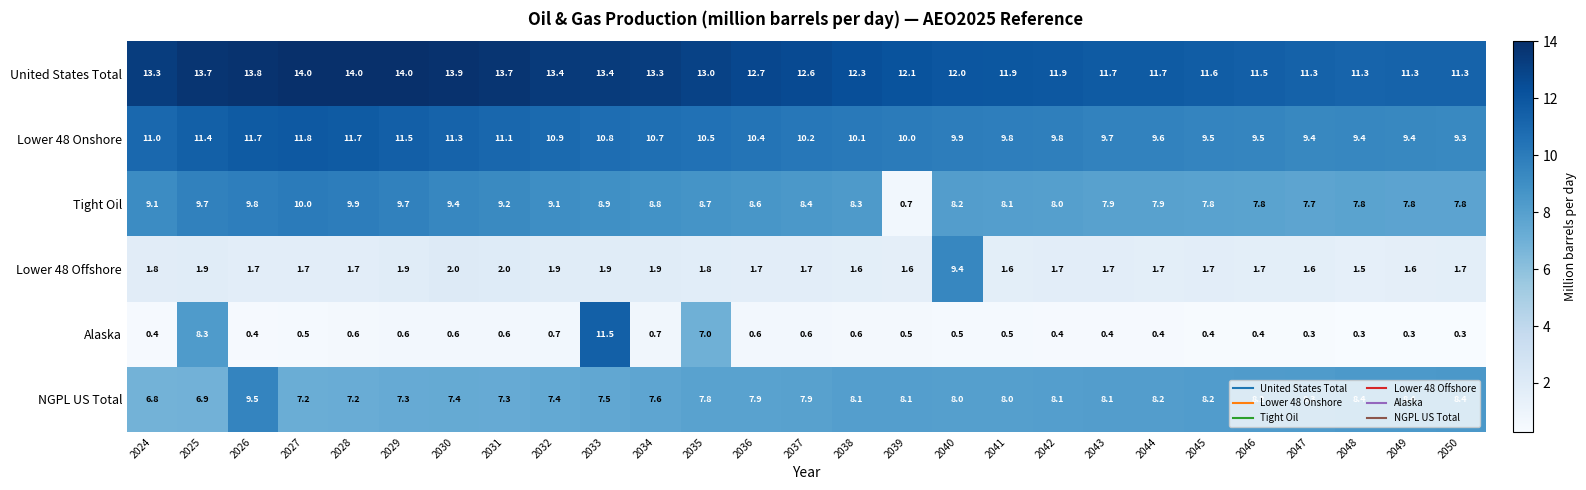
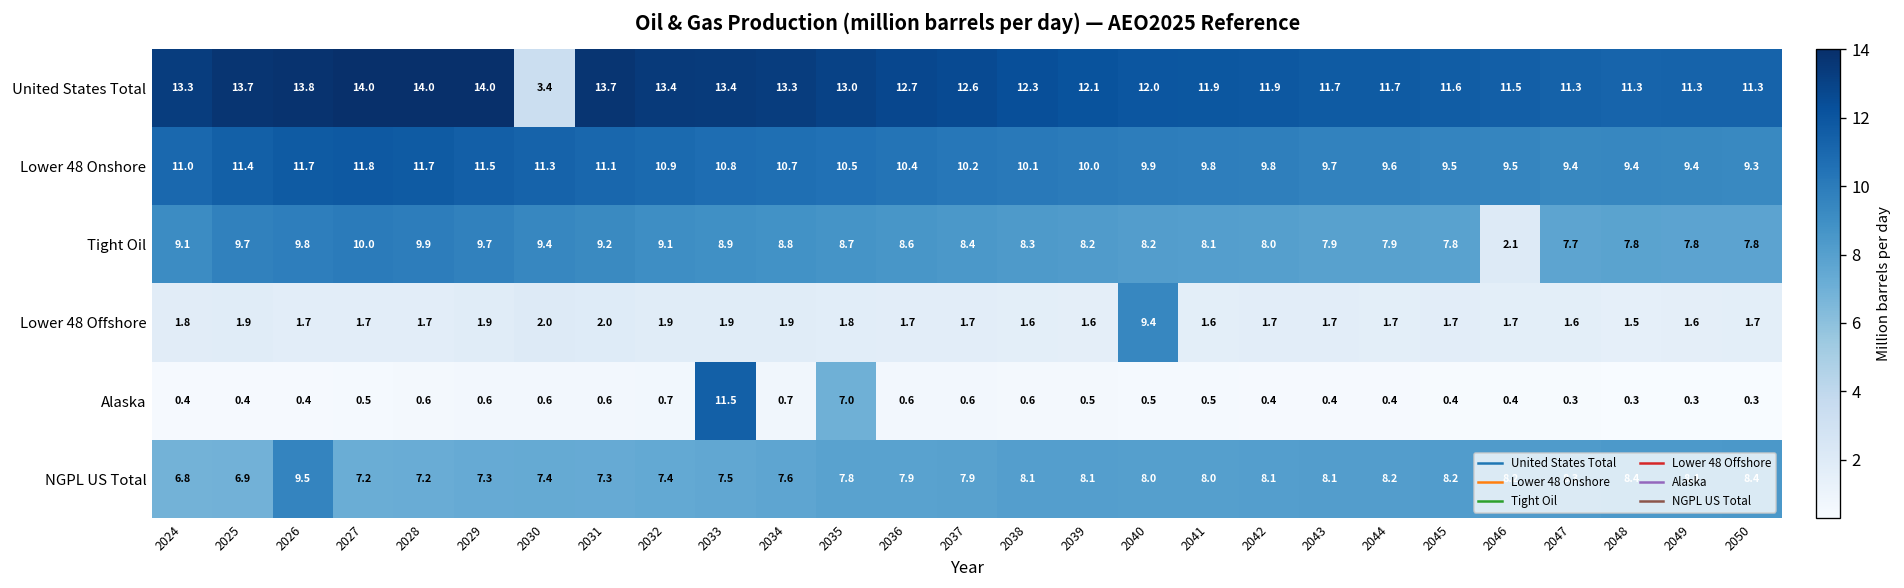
United States Total, 2030: 13.9 -> 3.4
Tight Oil, 2039: 0.7 -> 8.2
Tight Oil, 2046: 7.8 -> 2.1
Alaska, 2025: 8.3 -> 0.4
